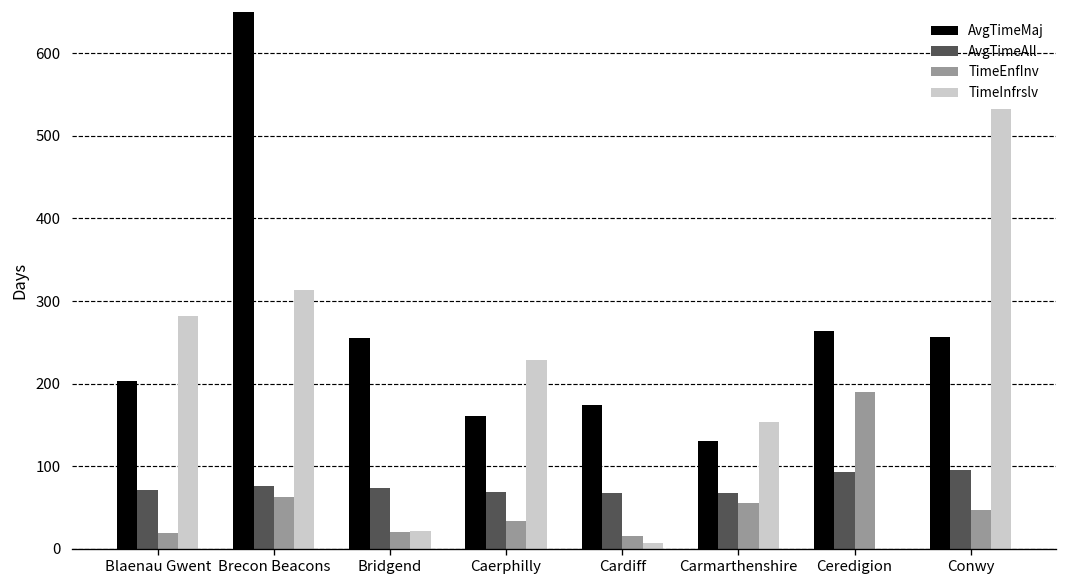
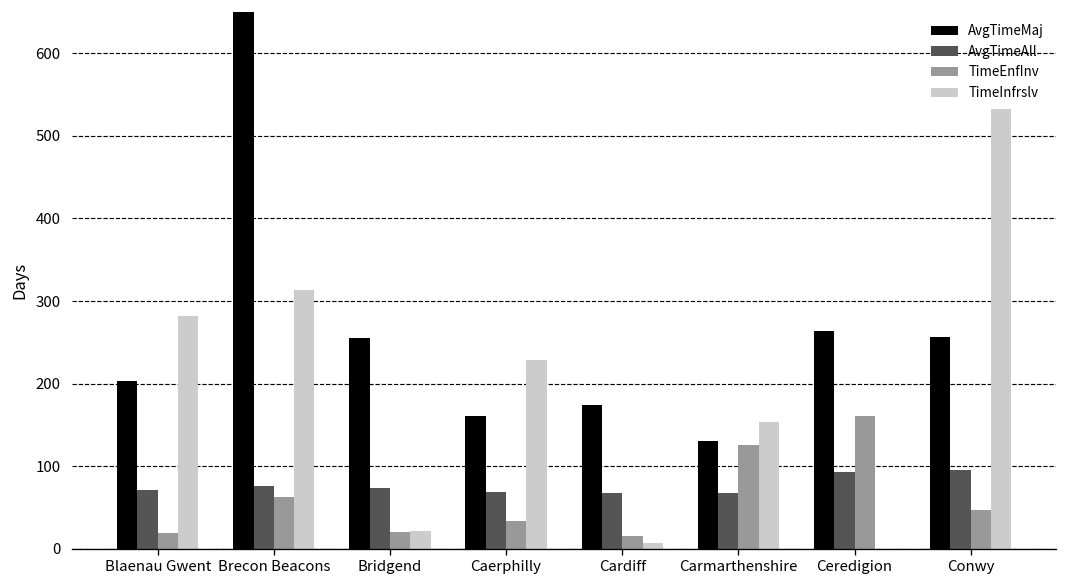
TimeEnfInv, Carmarthenshire: 60 -> 130
TimeEnfInv, Ceredigion: 190 -> 160
